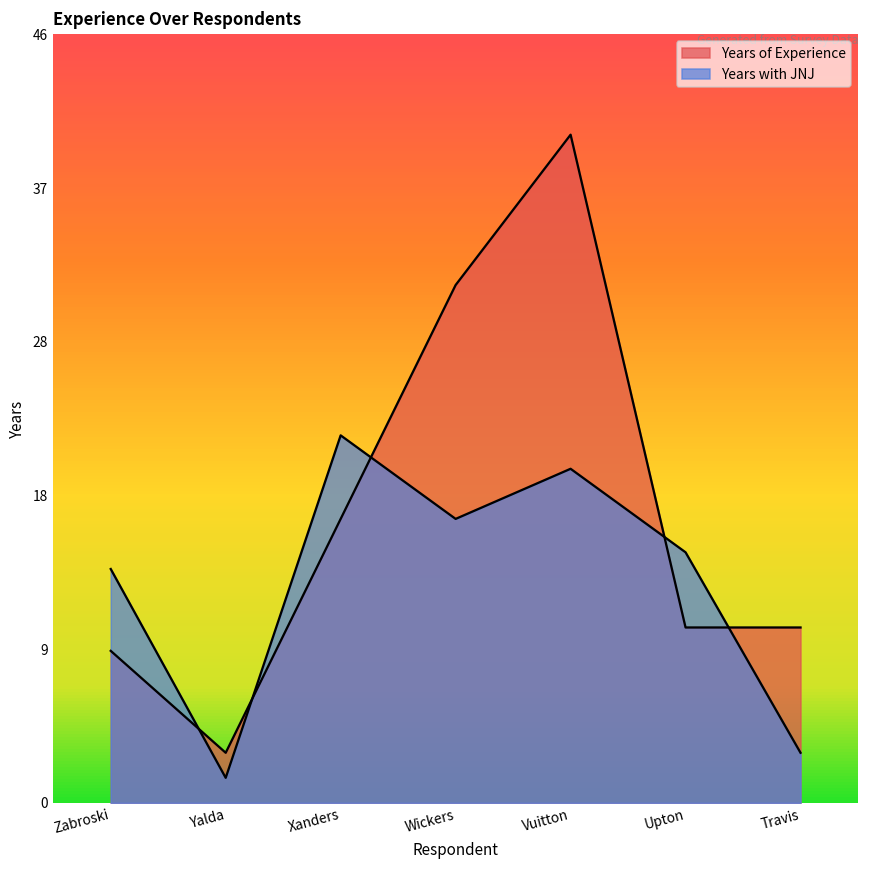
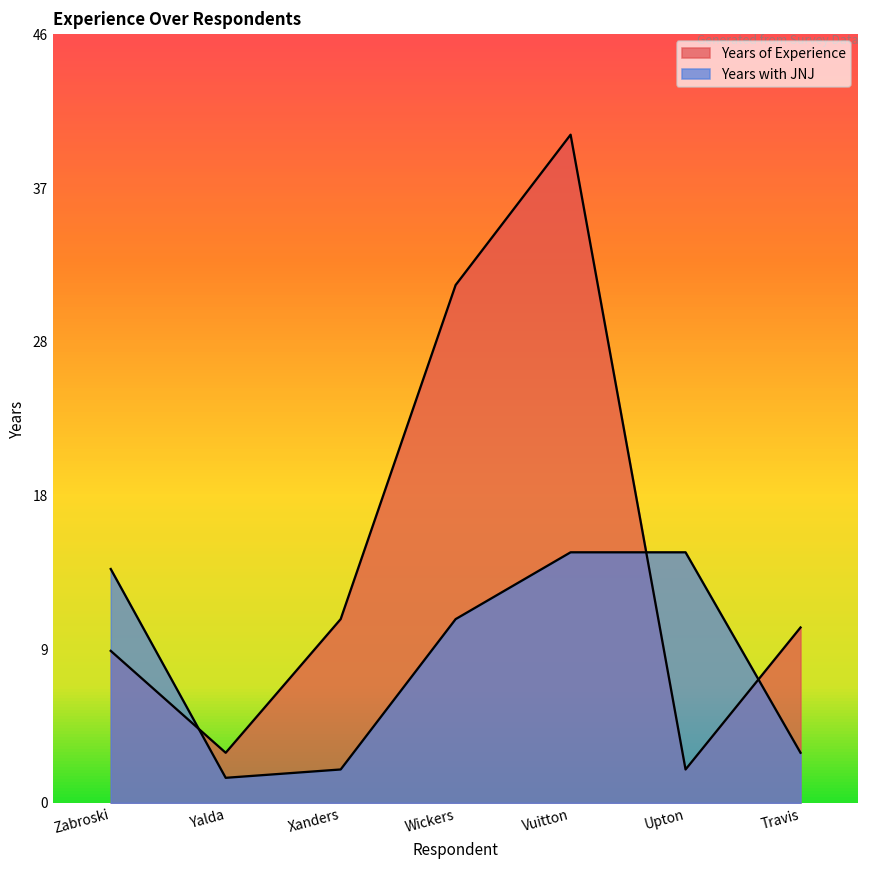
Years of Experience, Xanders: 17 -> 11
Years with JNJ, Xanders: 22 -> 2
Years with JNJ, Wickers: 17 -> 11
Years with JNJ, Vuitton: 20 -> 15
Years of Experience, Upton: 10.5 -> 2.0
